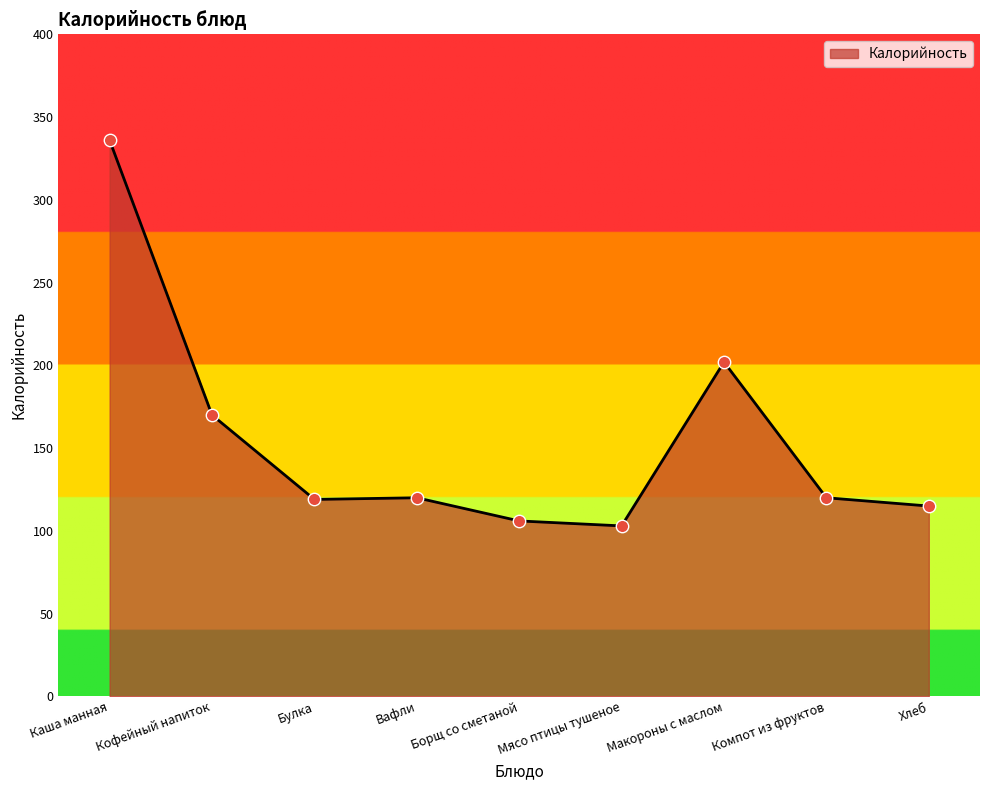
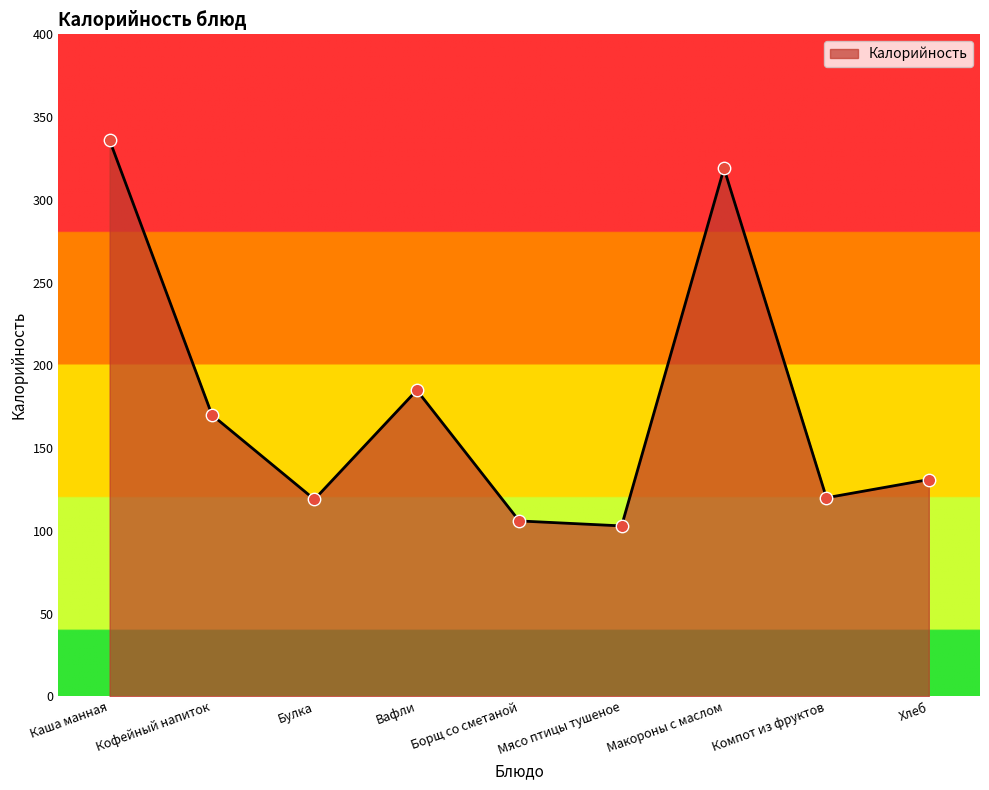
Вафли: 120 -> 185
Макороны с маслом: 202 -> 319
Хлеб: 115 -> 131
